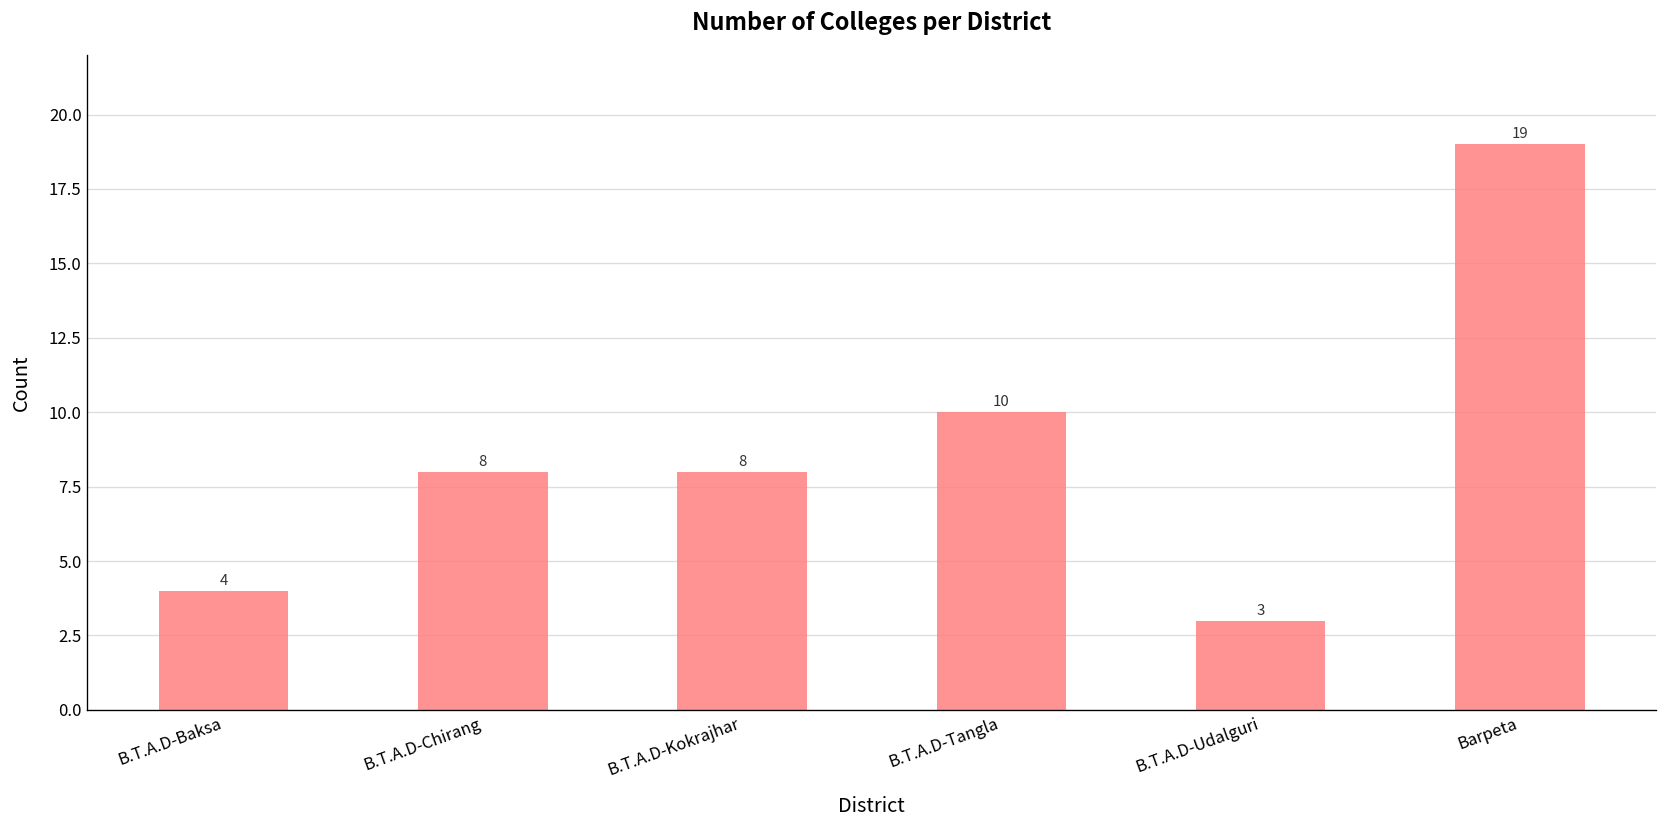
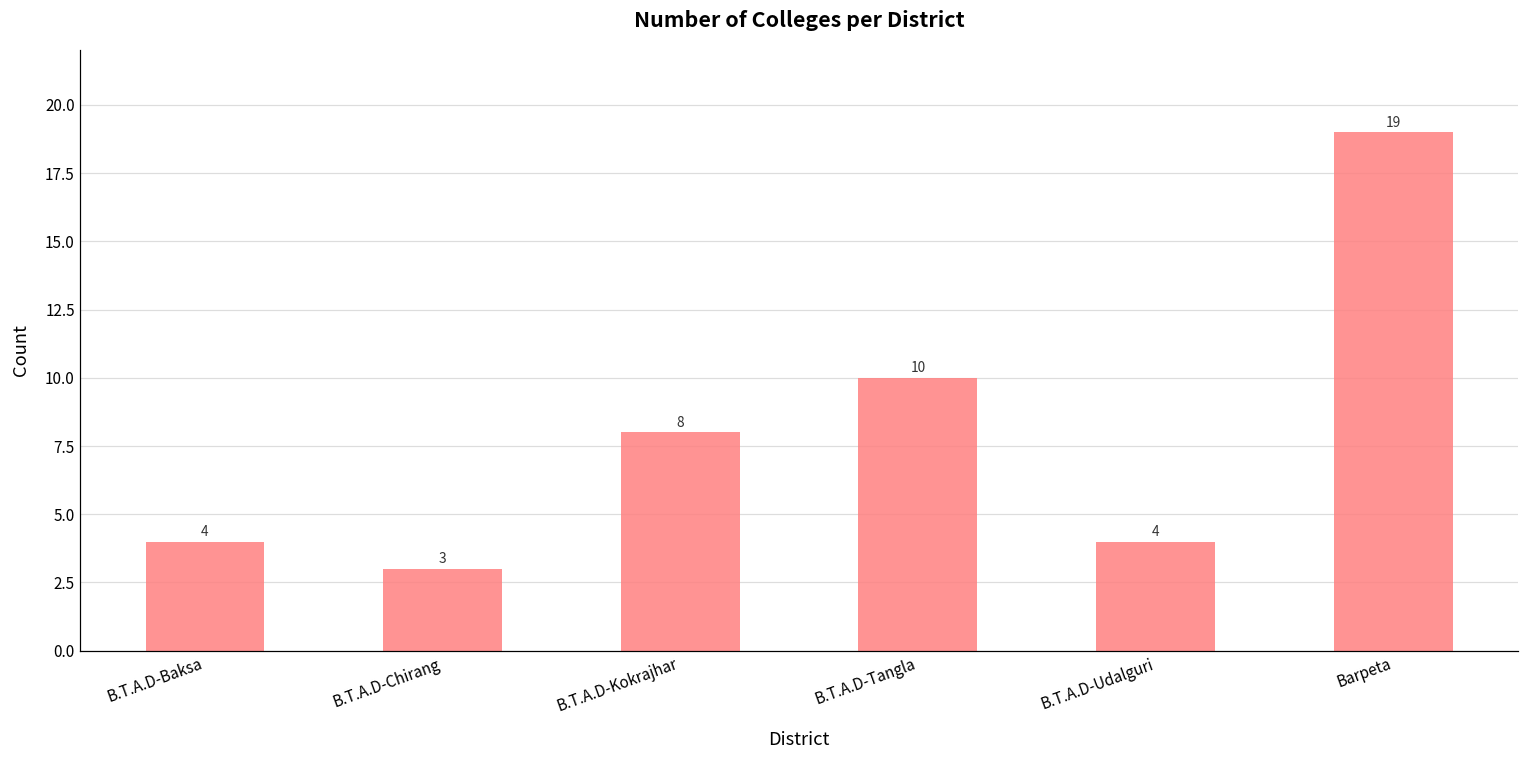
B.T.A.D-Chirang: 8 -> 3
B.T.A.D-Udalguri: 3 -> 4
